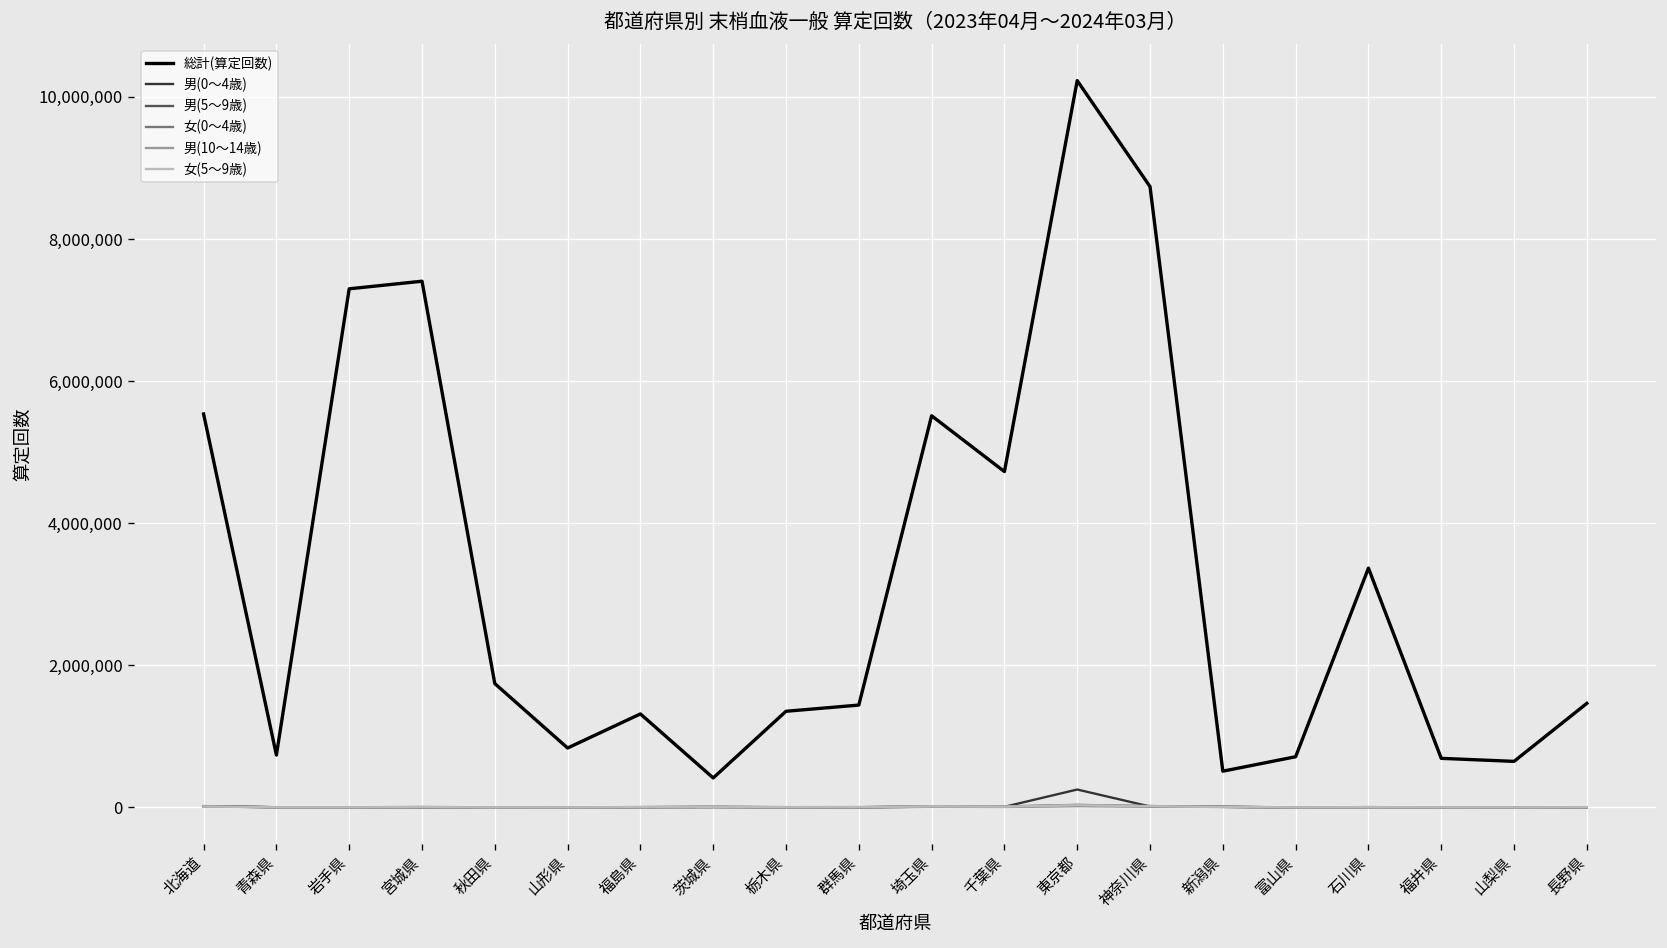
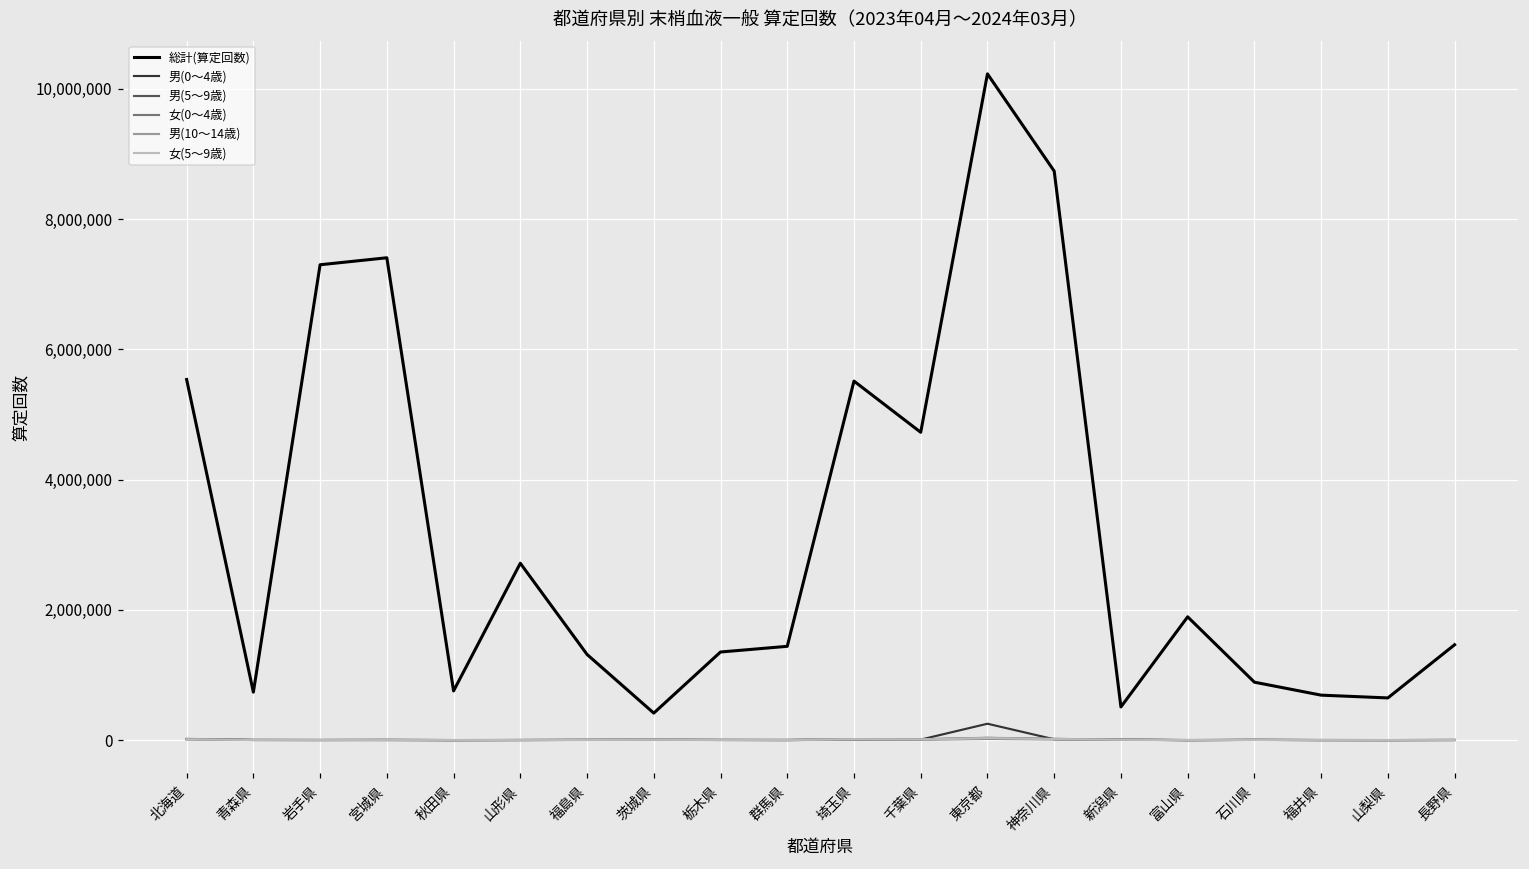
総計(算定回数), 秋田県: 1,700,000 -> 800,000
総計(算定回数), 山形県: 800,000 -> 2,700,000
総計(算定回数), 富山県: 700,000 -> 1,900,000
総計(算定回数), 石川県: 3,400,000 -> 900,000
